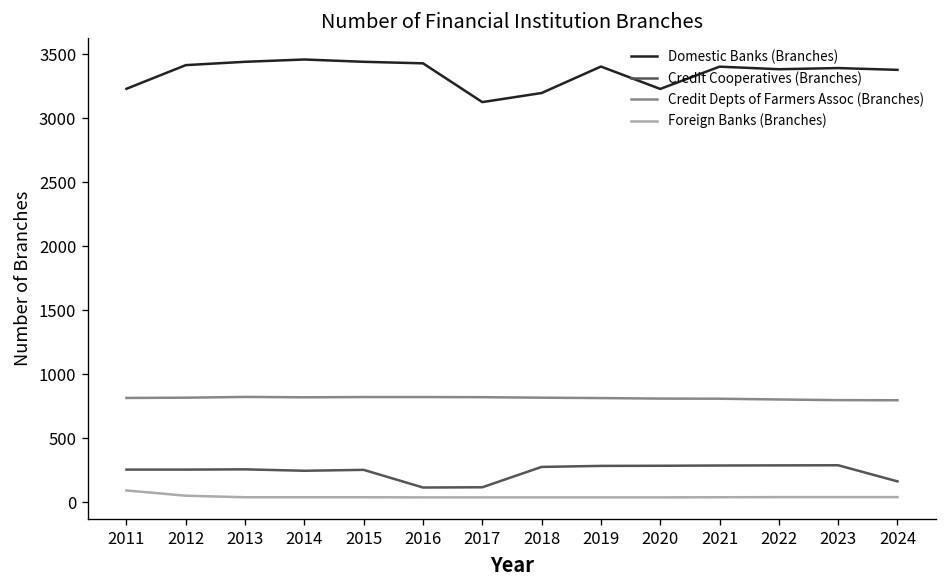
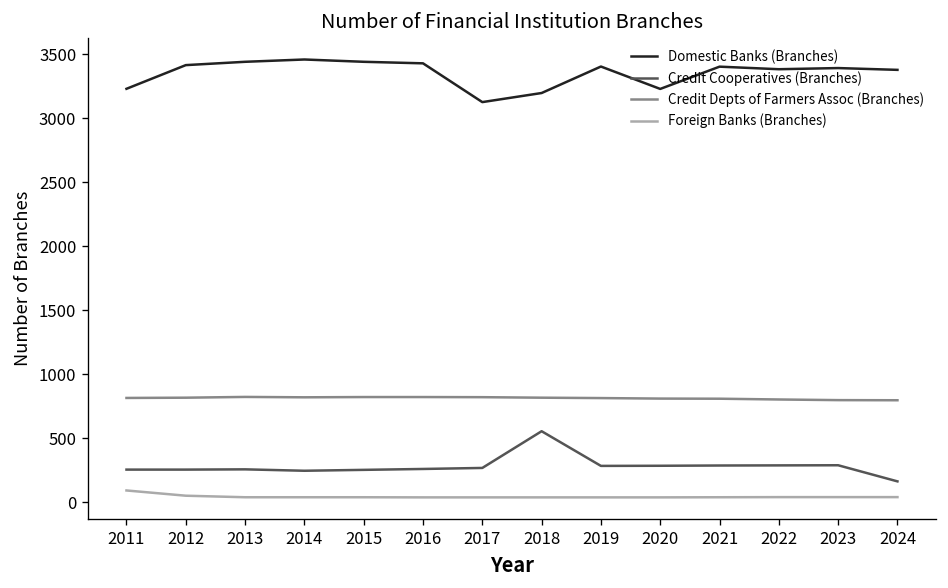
Credit Cooperatives (Branches), 2016: 120 -> 260
Credit Cooperatives (Branches), 2017: 120 -> 270
Credit Cooperatives (Branches), 2018: 280 -> 560
